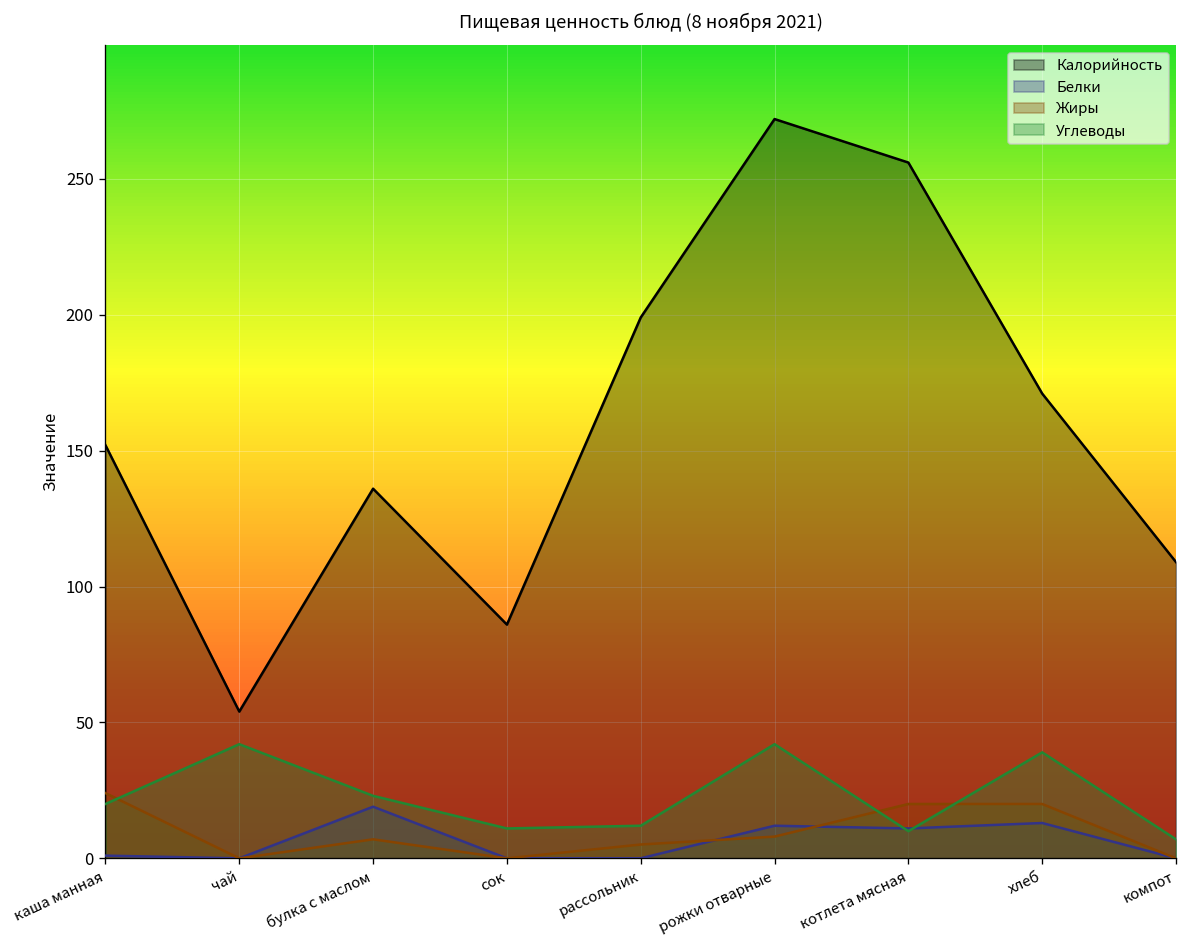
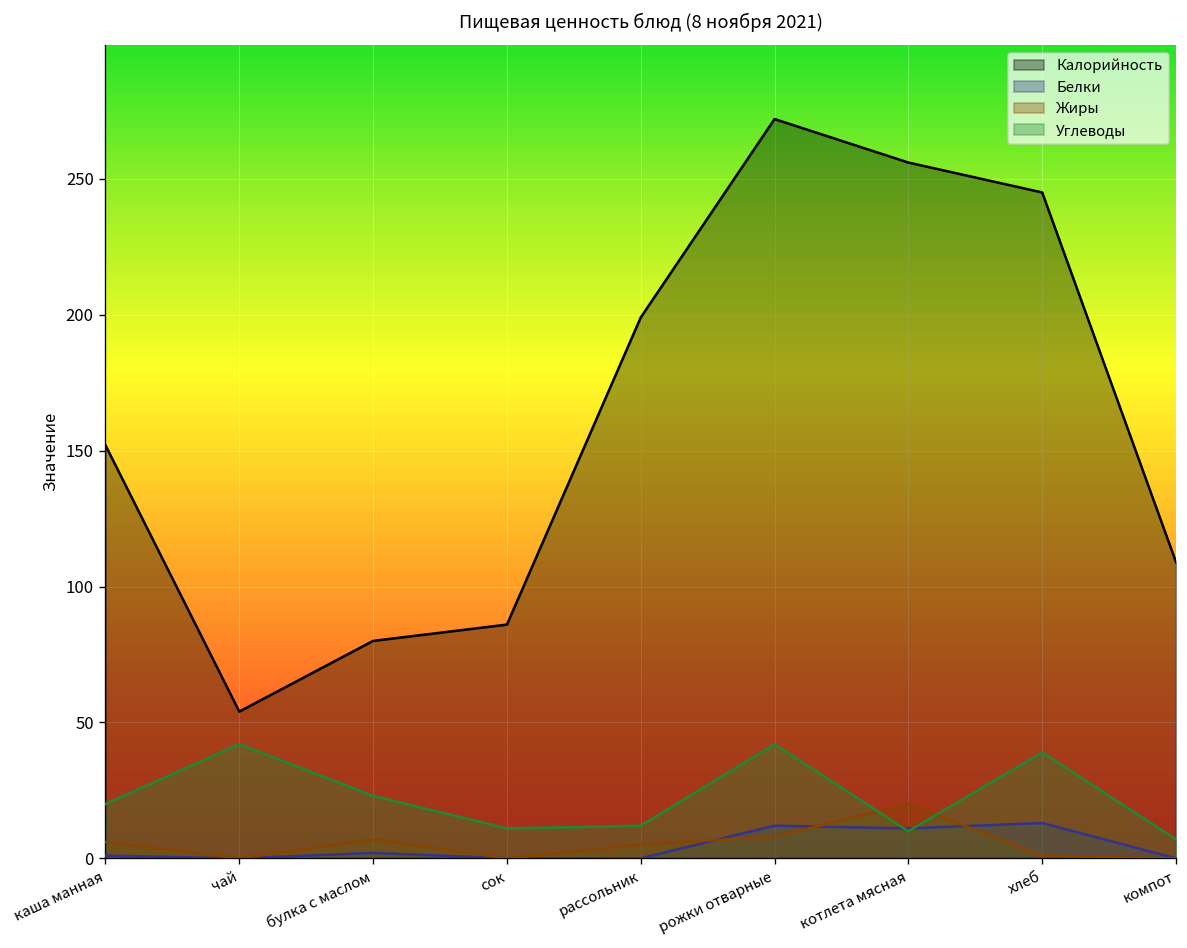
Жиры, каша манная: 24 -> 6
Калорийность, булка с маслом: 136 -> 80
Белки, булка с маслом: 19 -> 2
Калорийность, хлеб: 171 -> 245
Жиры, хлеб: 20 -> 1
